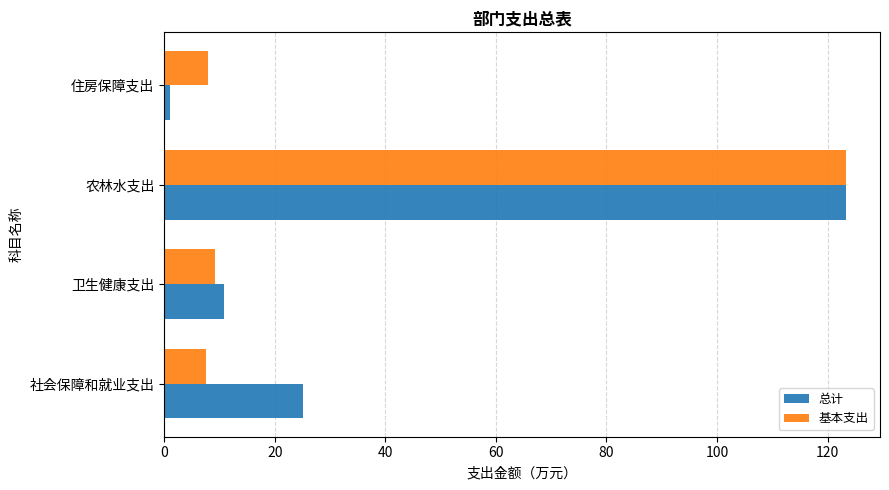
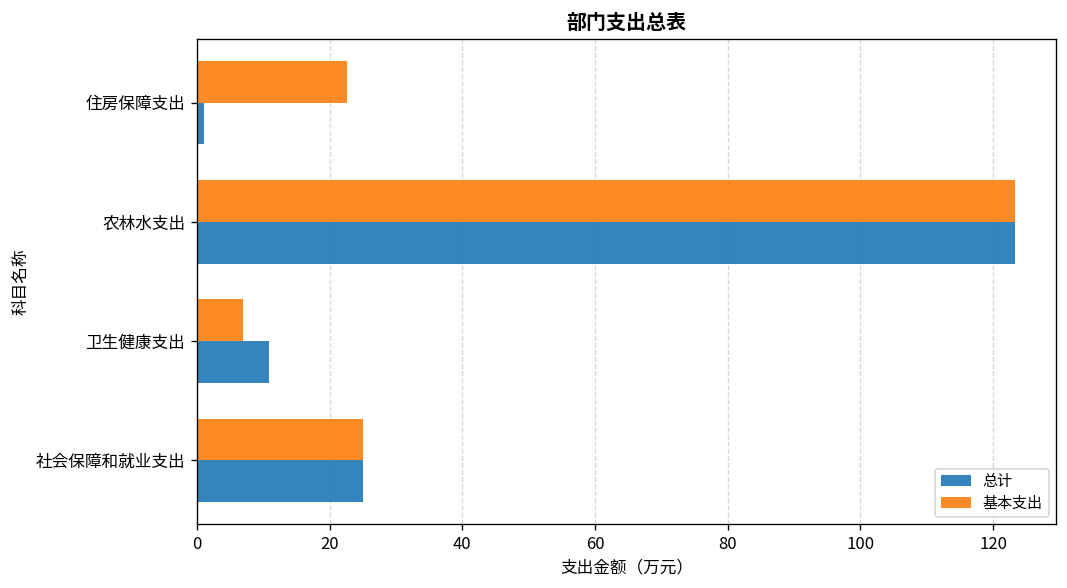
基本支出, 住房保障支出: 8 -> 23
基本支出, 卫生健康支出: 9 -> 7
基本支出, 社会保障和就业支出: 8 -> 25
